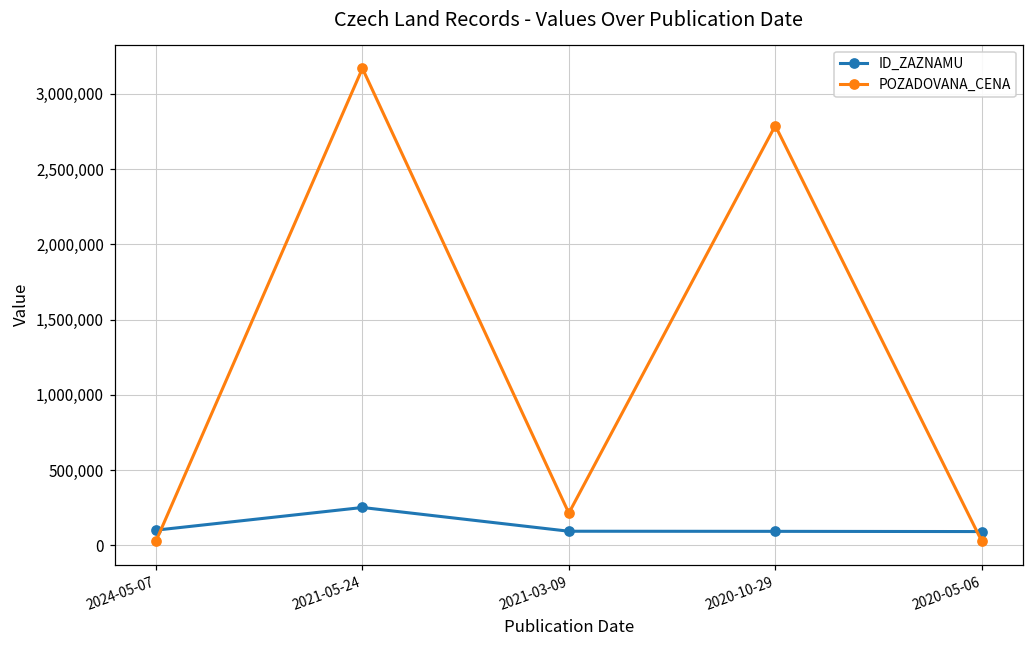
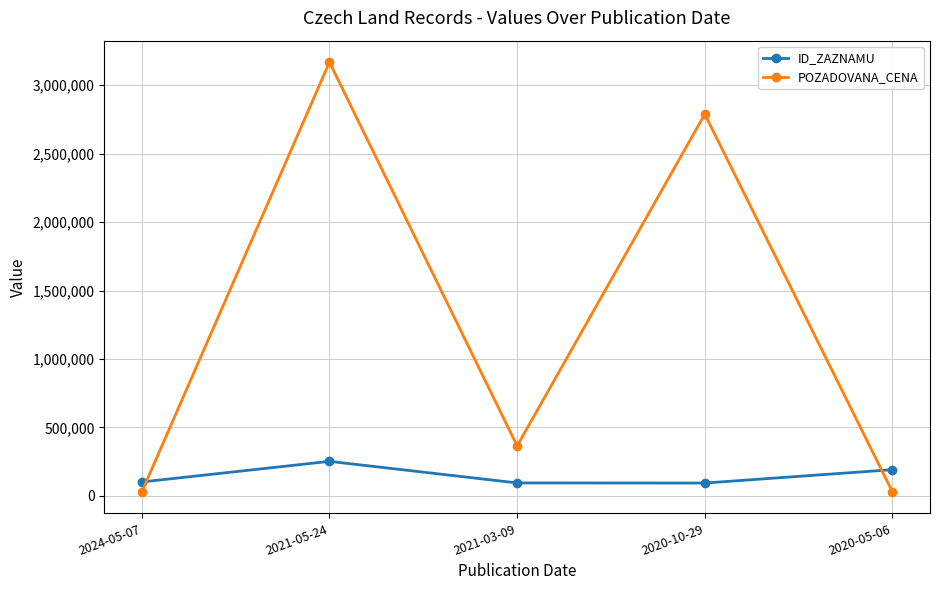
POZADOVANA_CENA, 2021-03-09: 220,000 -> 370,000
ID_ZAZNAMU, 2020-05-06: 90,000 -> 190,000
